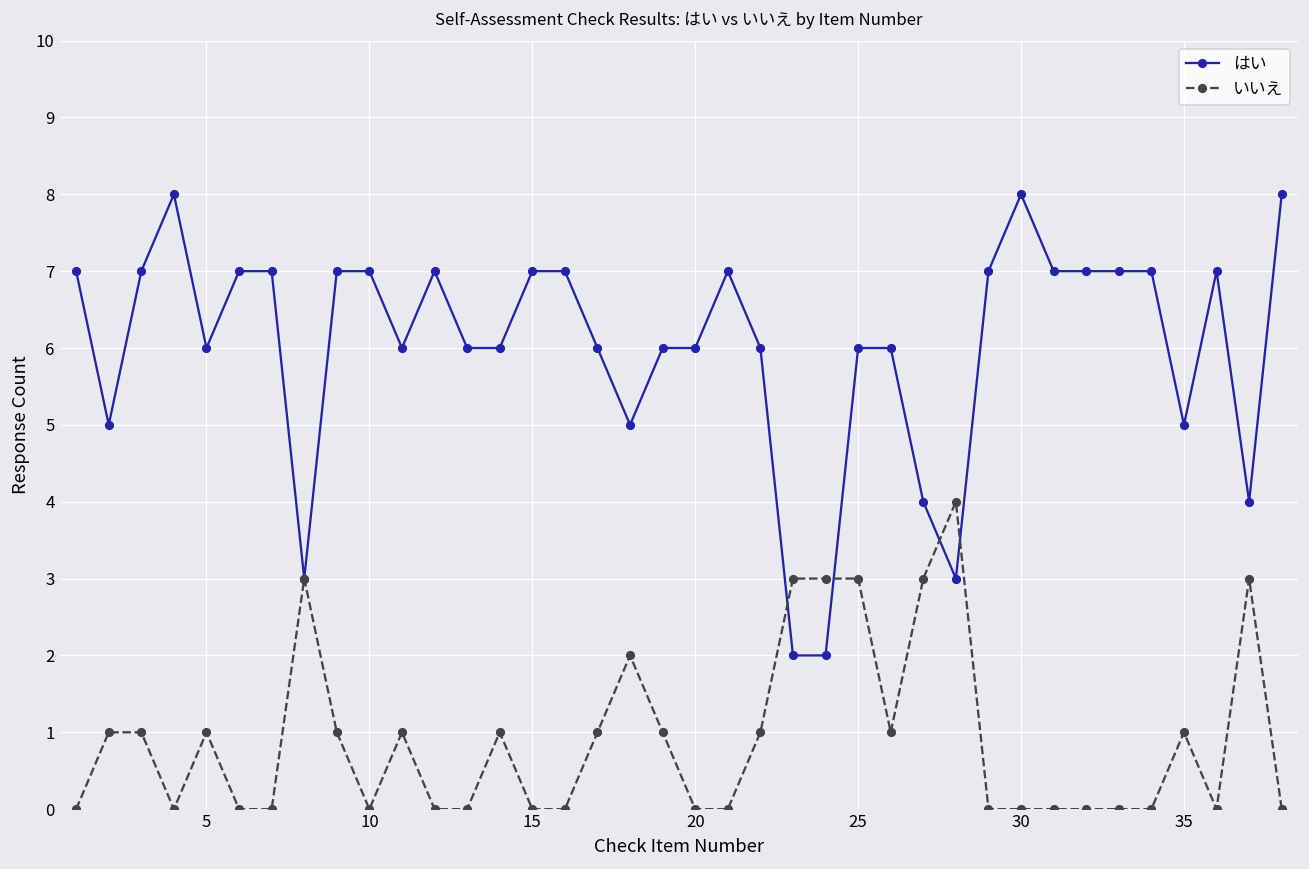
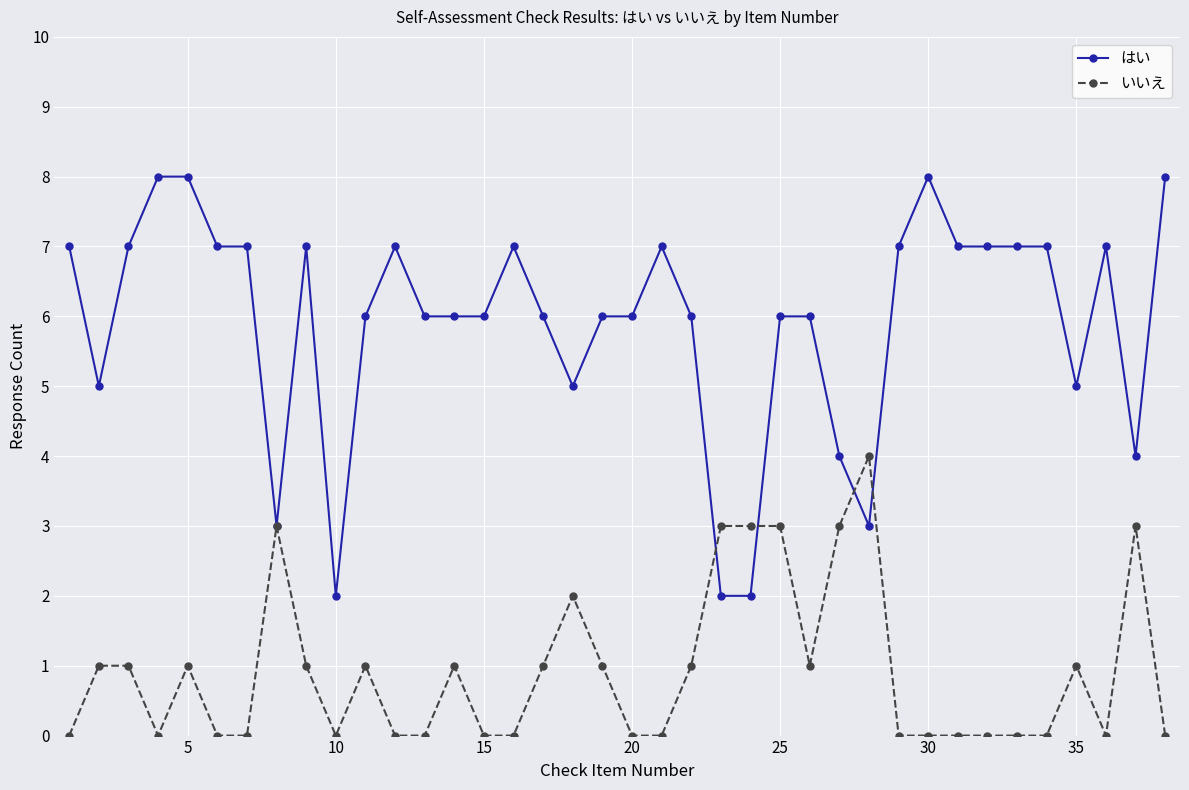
はい, 5: 6 -> 8
はい, 10: 7 -> 2
はい, 15: 7 -> 6
